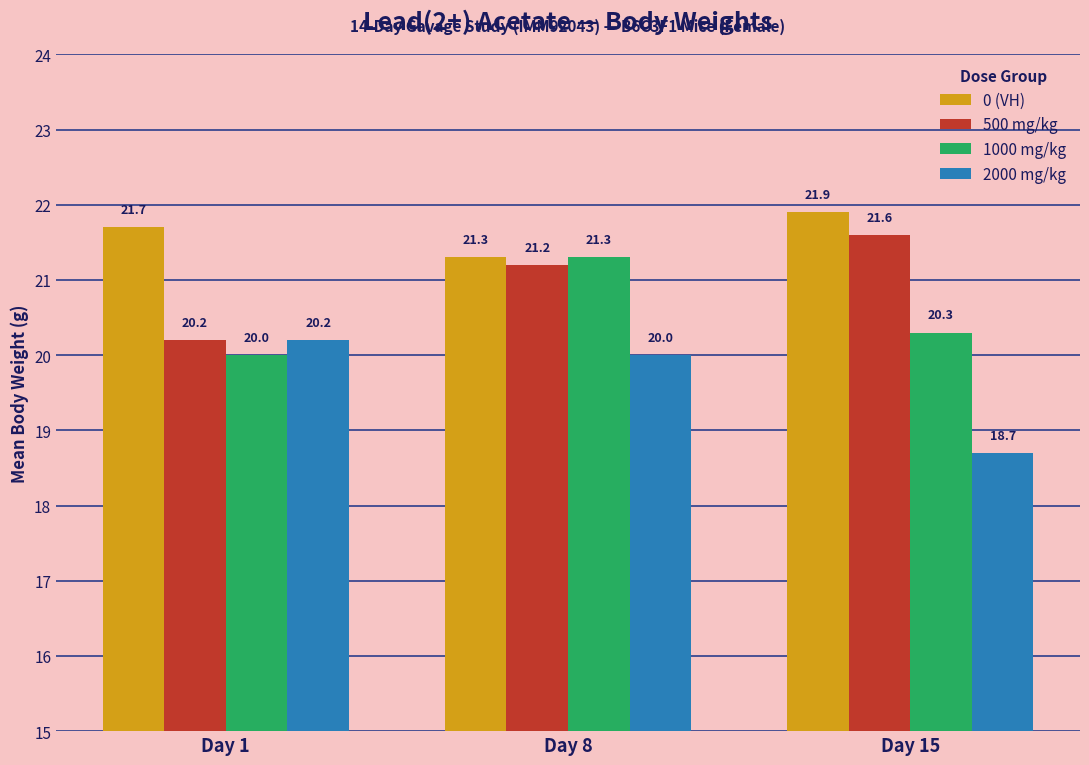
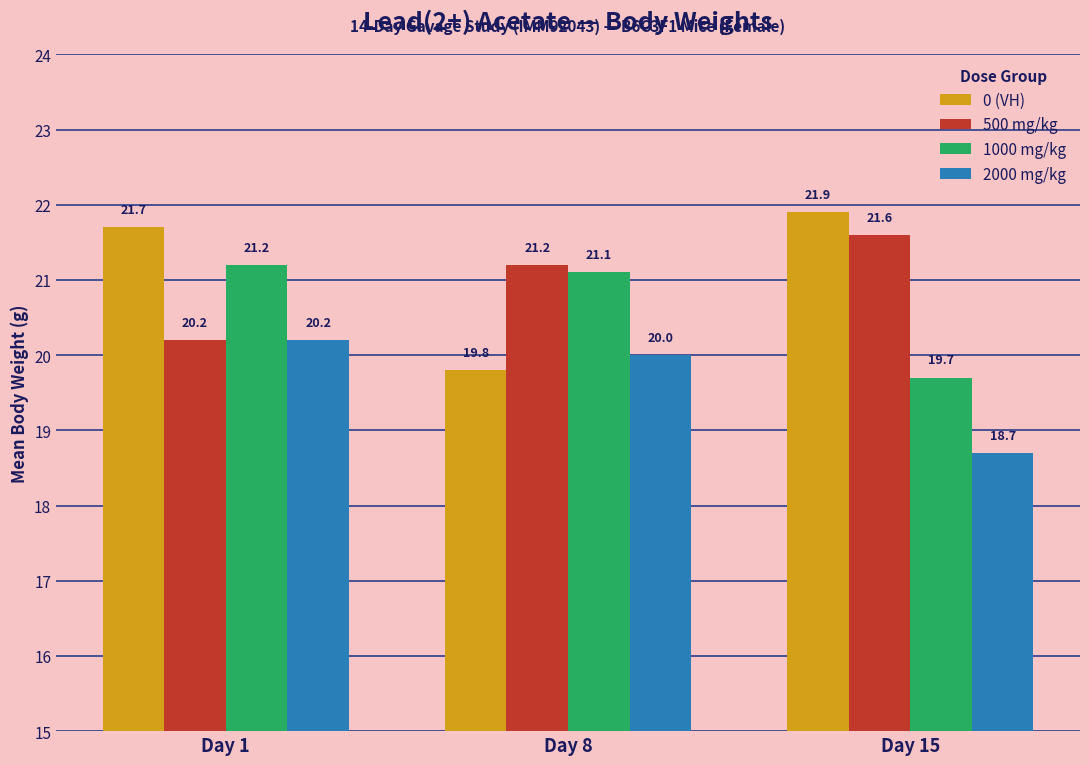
1000 mg/kg, Day 1: 20.0 -> 21.2
0 (VH), Day 8: 21.3 -> 19.8
1000 mg/kg, Day 8: 21.3 -> 21.1
1000 mg/kg, Day 15: 20.3 -> 19.7
